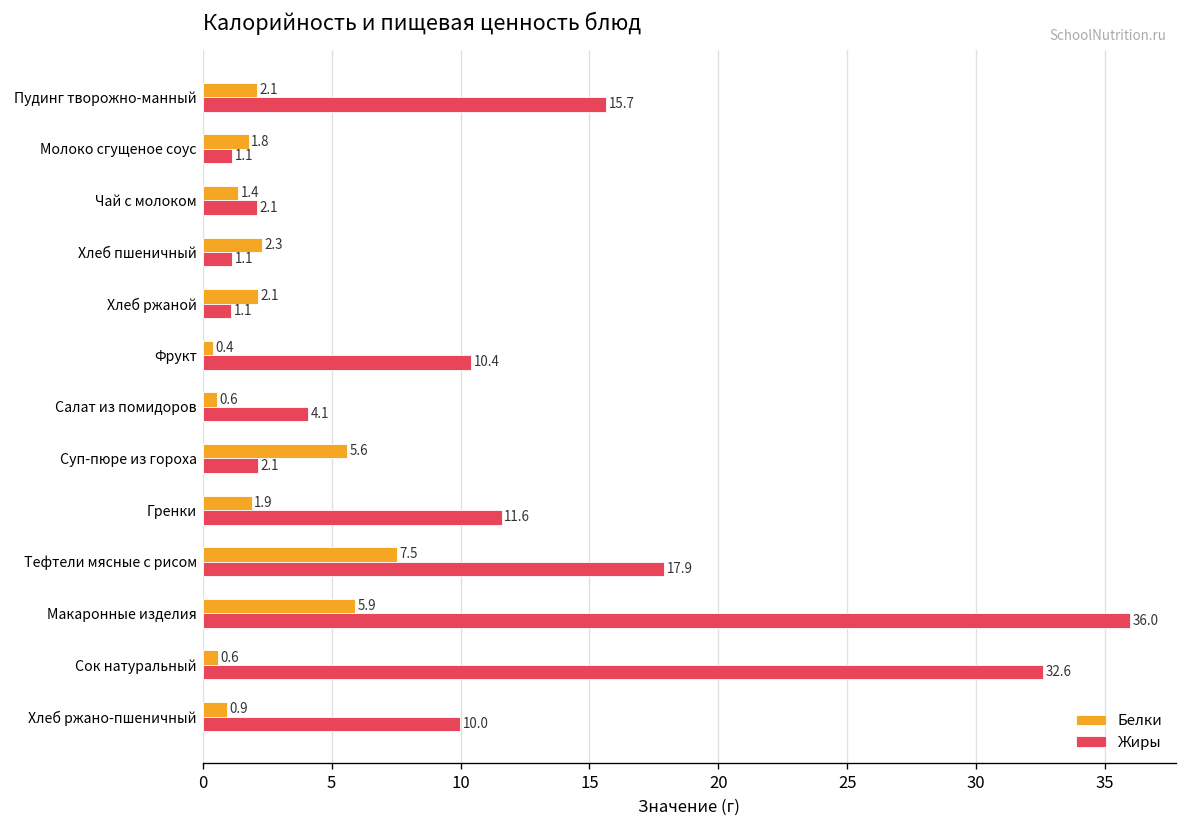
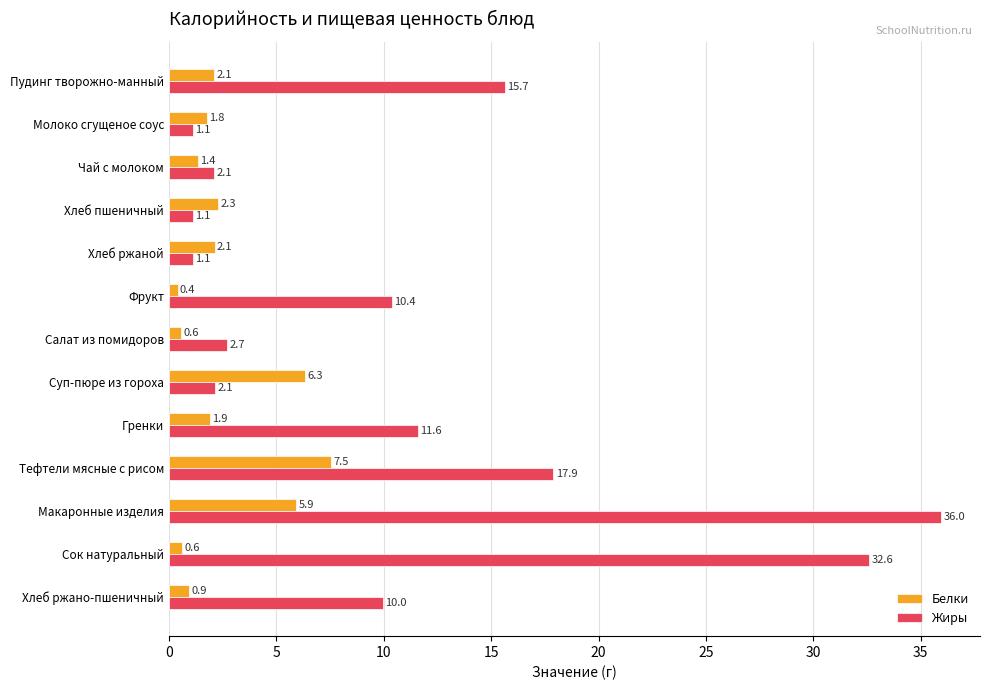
Жиры, Салат из помидоров: 4.1 -> 2.7
Белки, Суп-пюре из гороха: 5.6 -> 6.3
